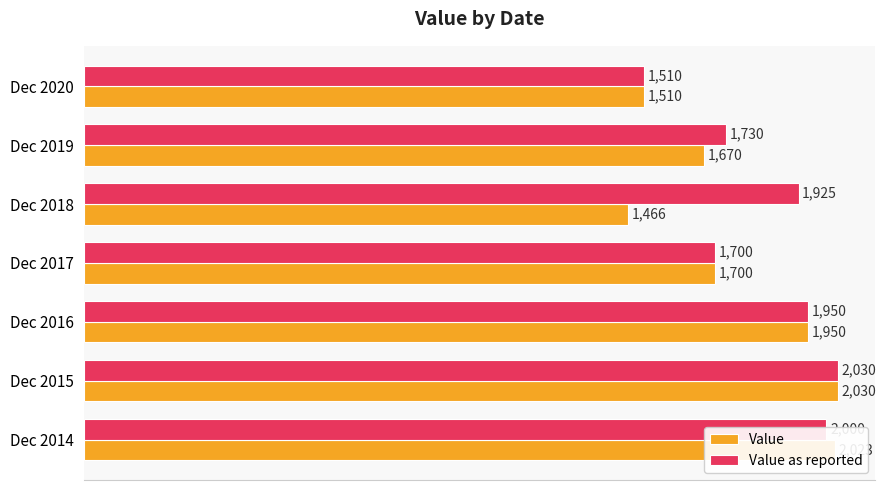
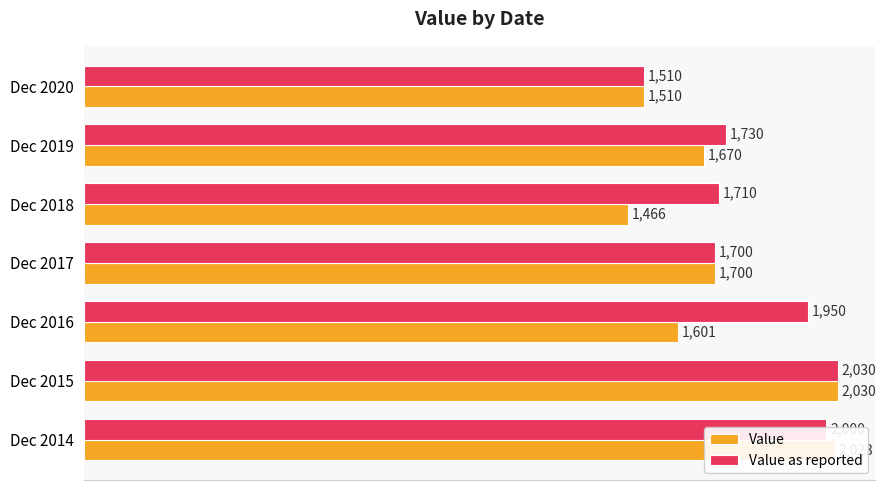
Value as reported, Dec 2018: 1,925 -> 1,710
Value, Dec 2016: 1,950 -> 1,601
